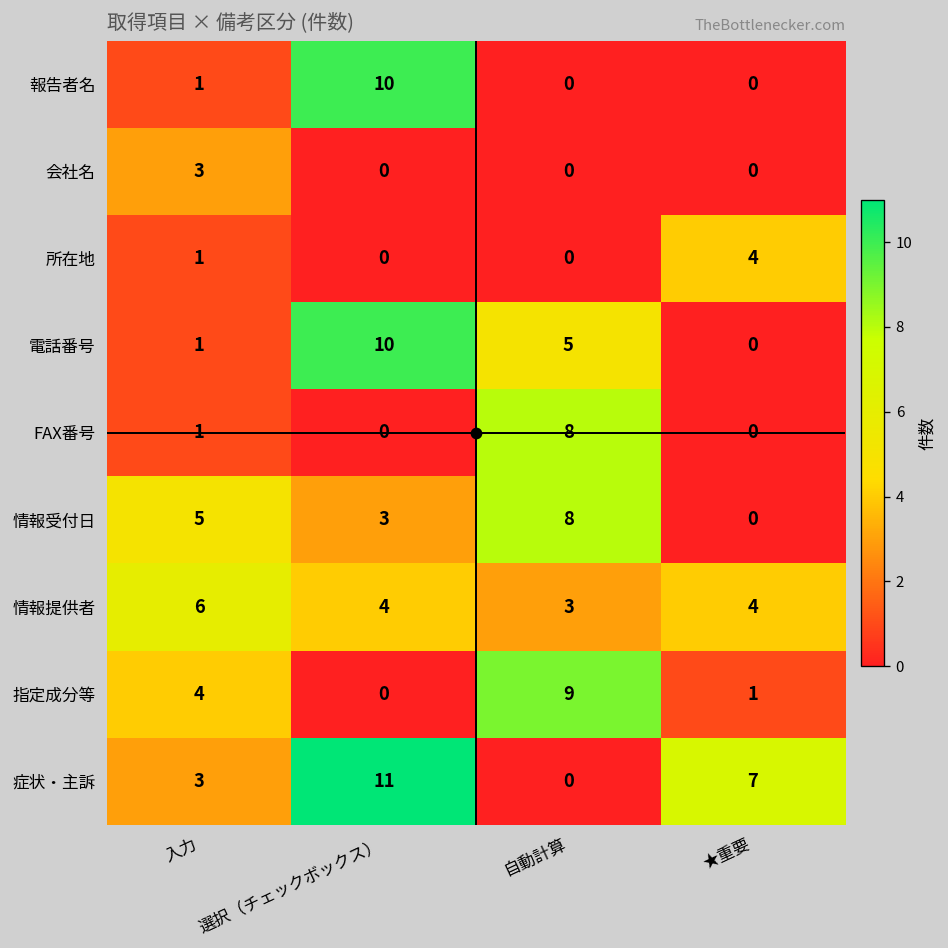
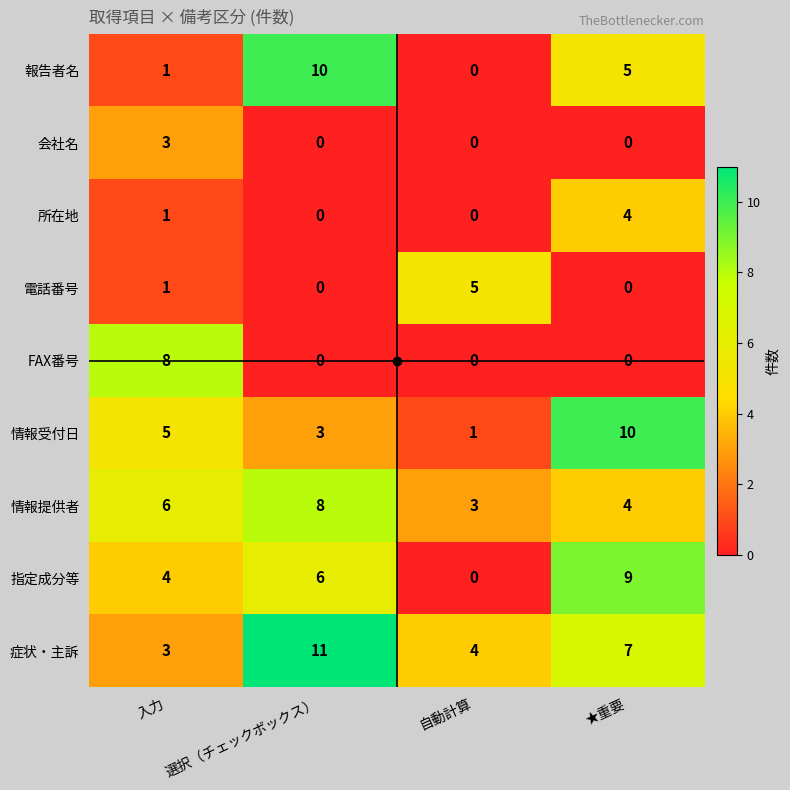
報告者名, ★重要: 0 -> 5
電話番号, 選択（チェックボックス）: 10 -> 0
FAX番号, 入力: 1 -> 8
FAX番号, 自動計算: 8 -> 0
情報受付日, 自動計算: 8 -> 1
情報受付日, ★重要: 0 -> 10
情報提供者, 選択（チェックボックス）: 4 -> 8
指定成分等, 選択（チェックボックス）: 0 -> 6
指定成分等, 自動計算: 9 -> 0
指定成分等, ★重要: 1 -> 9
症状・主訴, 自動計算: 0 -> 4
